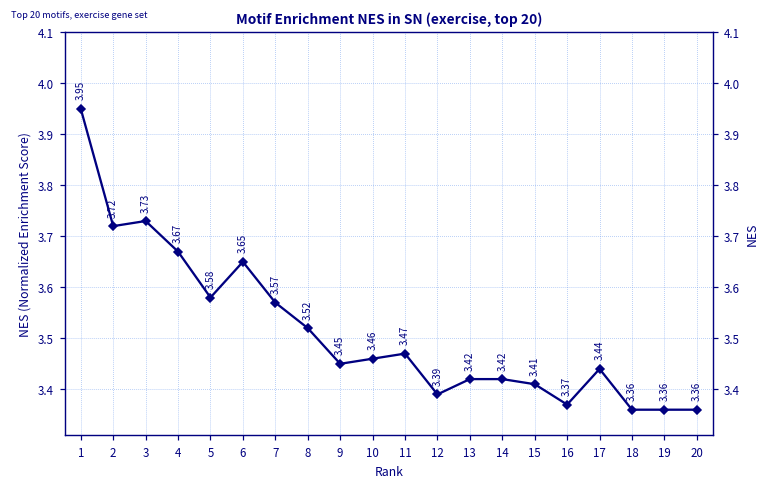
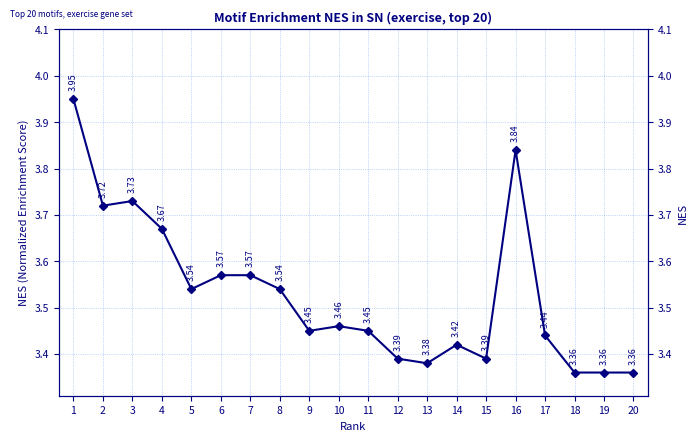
5: 3.58 -> 3.54
6: 3.65 -> 3.57
8: 3.52 -> 3.54
11: 3.47 -> 3.45
13: 3.42 -> 3.38
15: 3.41 -> 3.39
16: 3.37 -> 3.84
